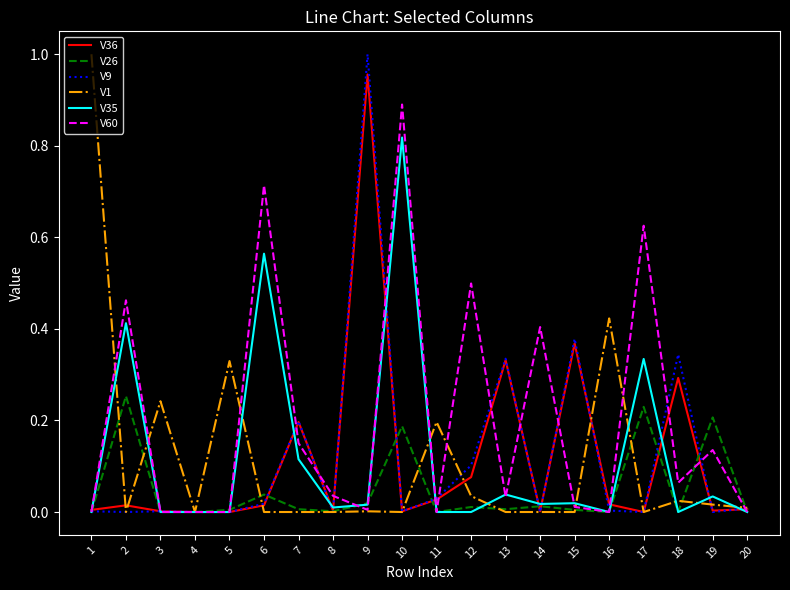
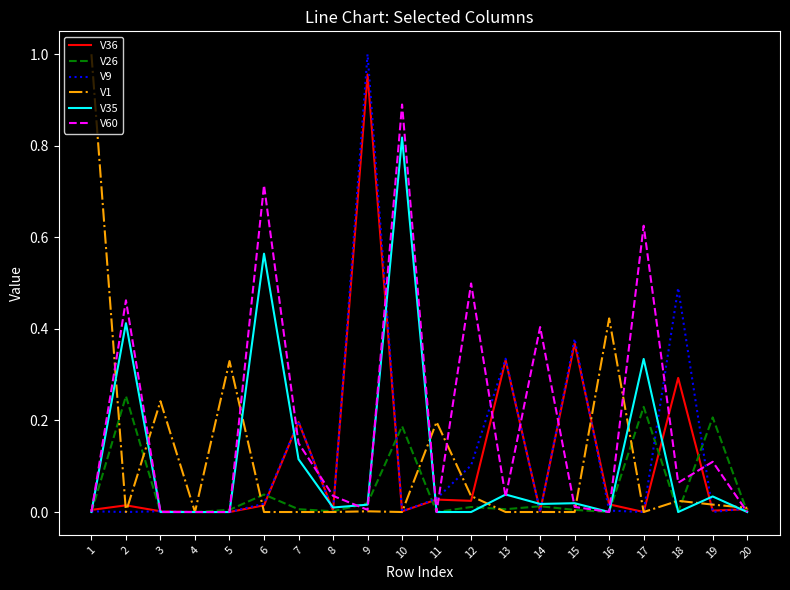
V36, 12: 0.08 -> 0.02
V9, 18: 0.34 -> 0.49
V60, 19: 0.14 -> 0.11
